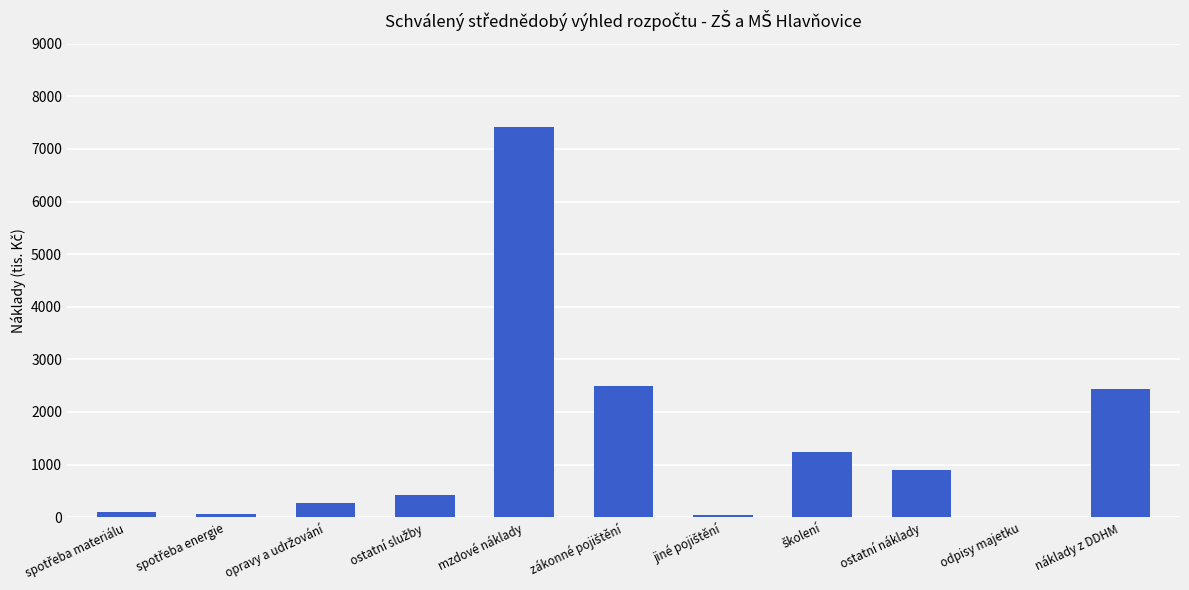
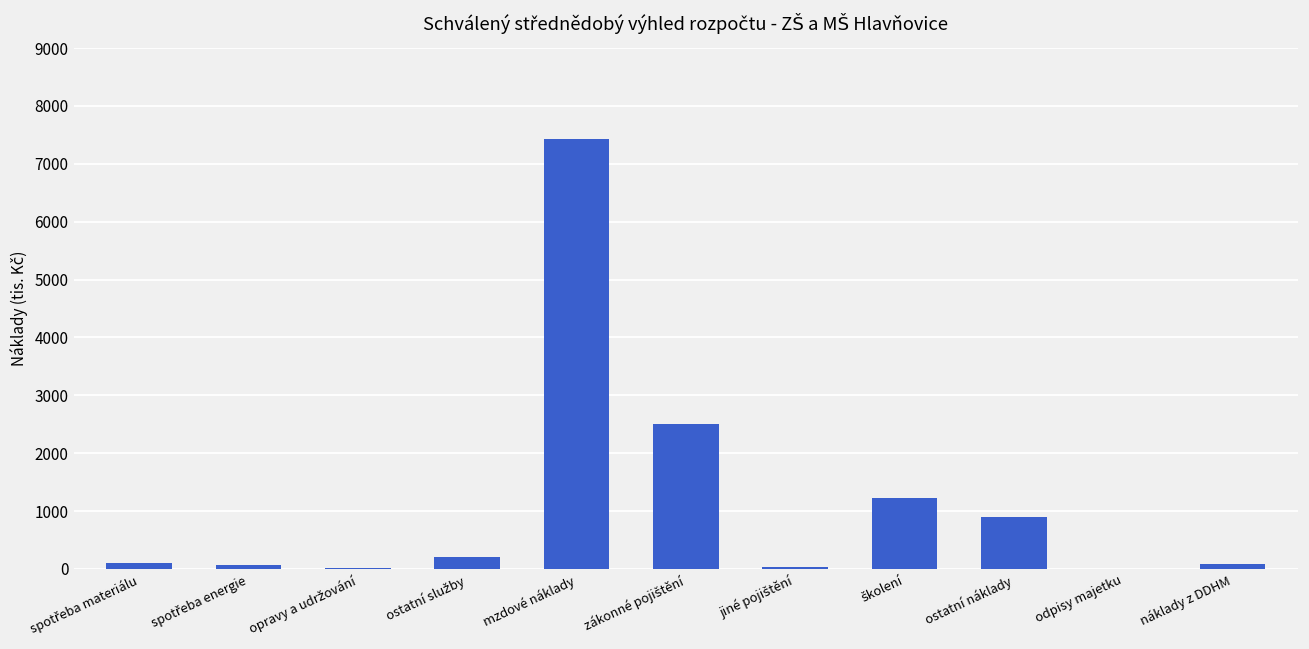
opravy a udržování: 300 -> 0
ostatní služby: 400 -> 200
náklady z DDHM: 2400 -> 100
